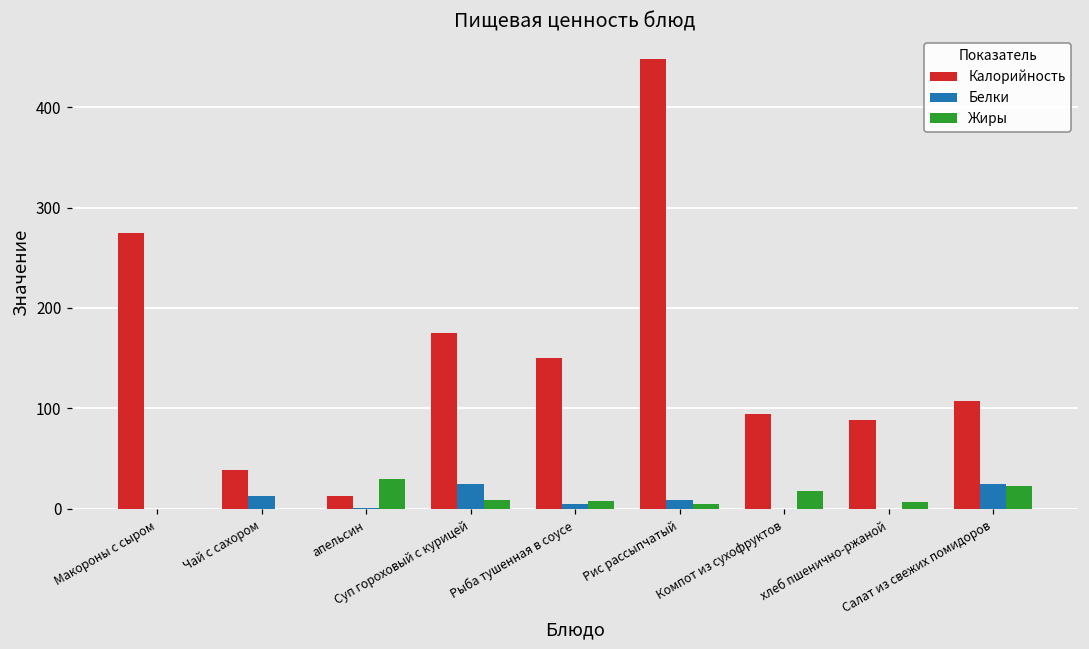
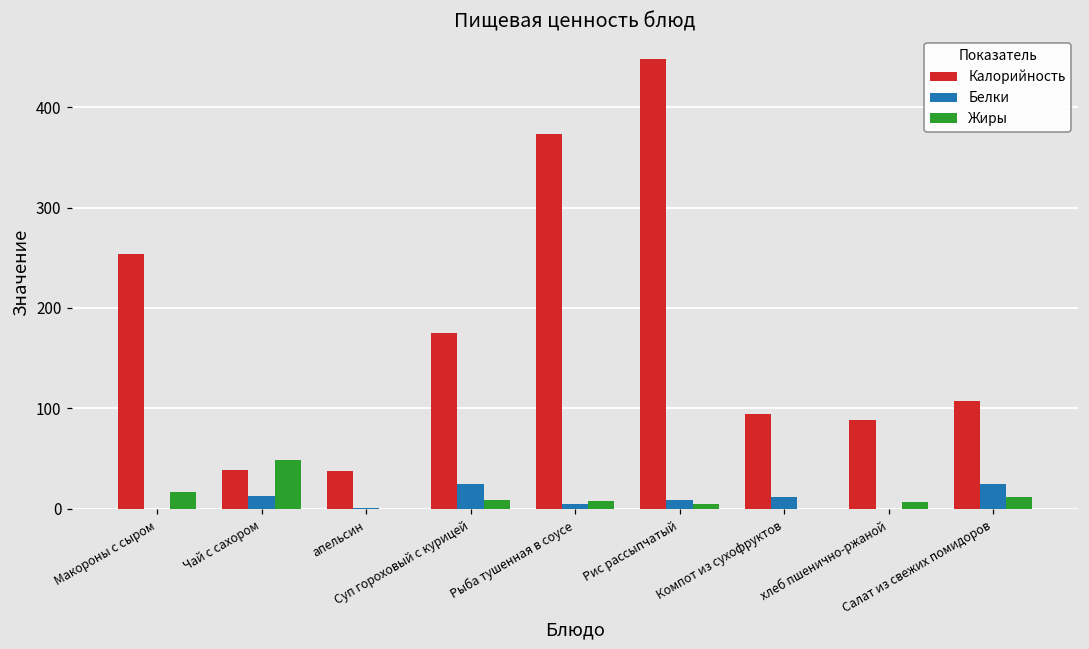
Калорийность, Макороны с сыром: 280 -> 250
Жиры, Макороны с сыром: 0 -> 20
Жиры, Чай с сахором: 0 -> 50
Калорийность, апельсин: 10 -> 40
Жиры, апельсин: 30 -> 0
Калорийность, Рыба тушенная в соусе: 150 -> 370
Белки, Компот из сухофруктов: 0 -> 10
Жиры, Компот из сухофруктов: 20 -> 0
Жиры, Салат из свежих помидоров: 20 -> 10
